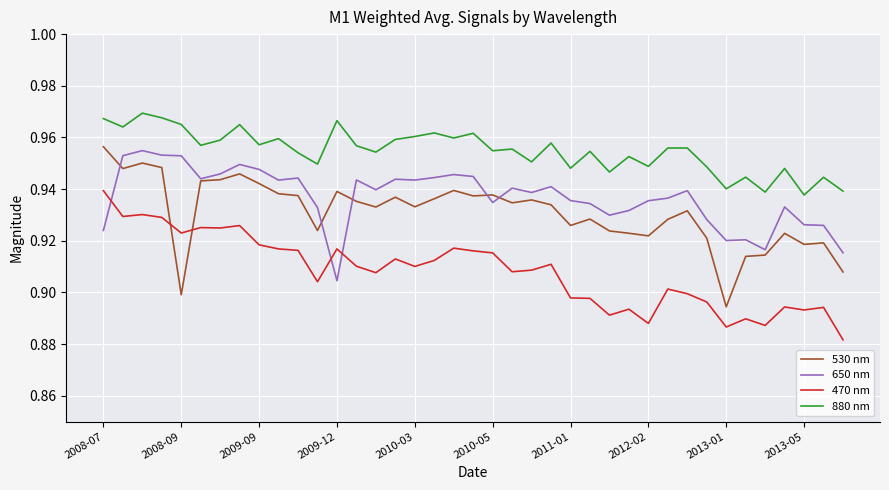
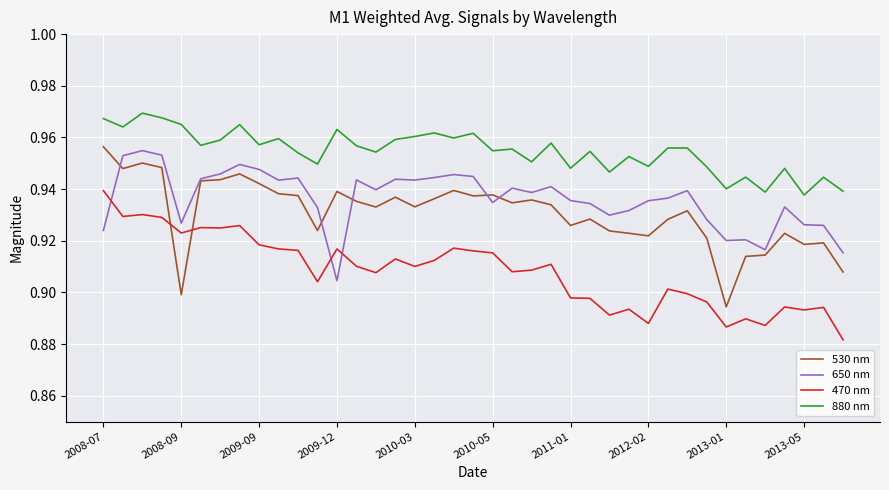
650 nm, 2008-09: 0.953 -> 0.927
880 nm, 2009-12: 0.967 -> 0.963
